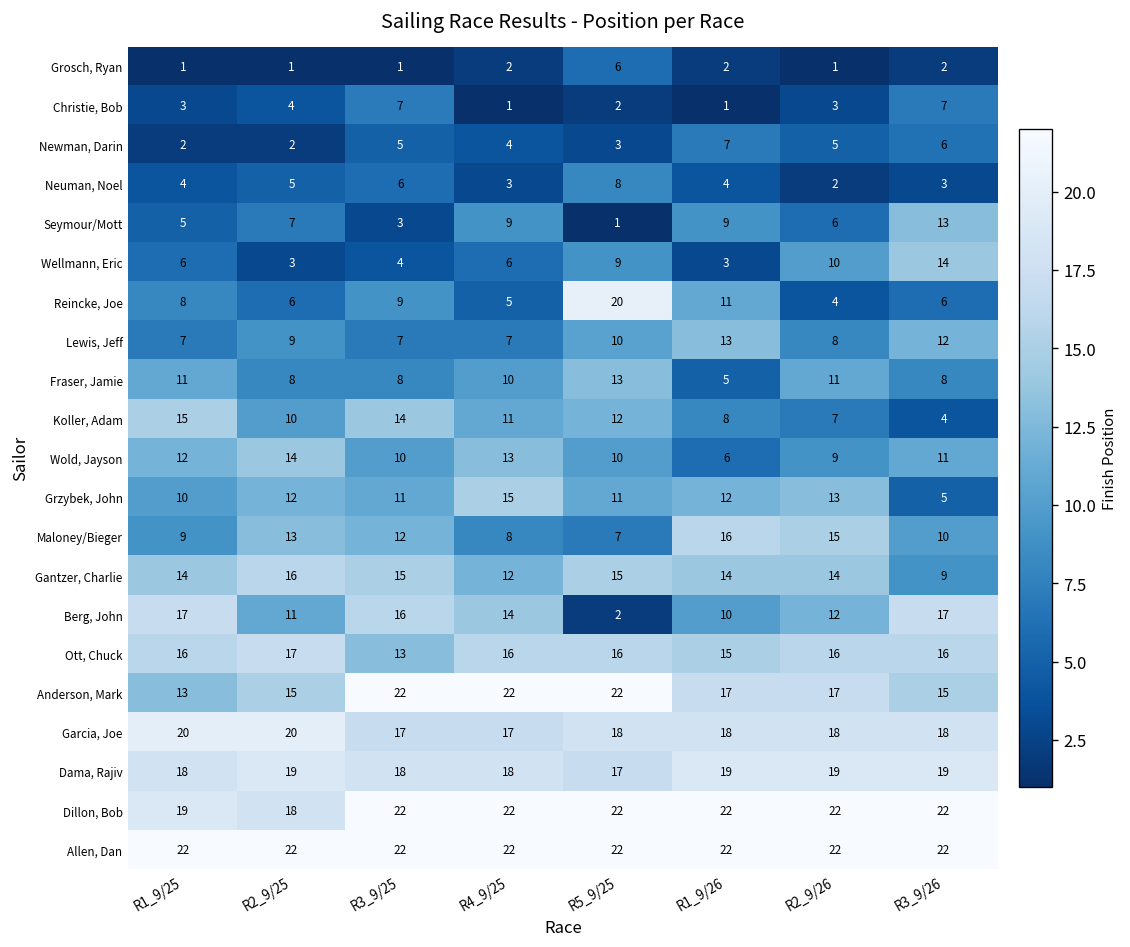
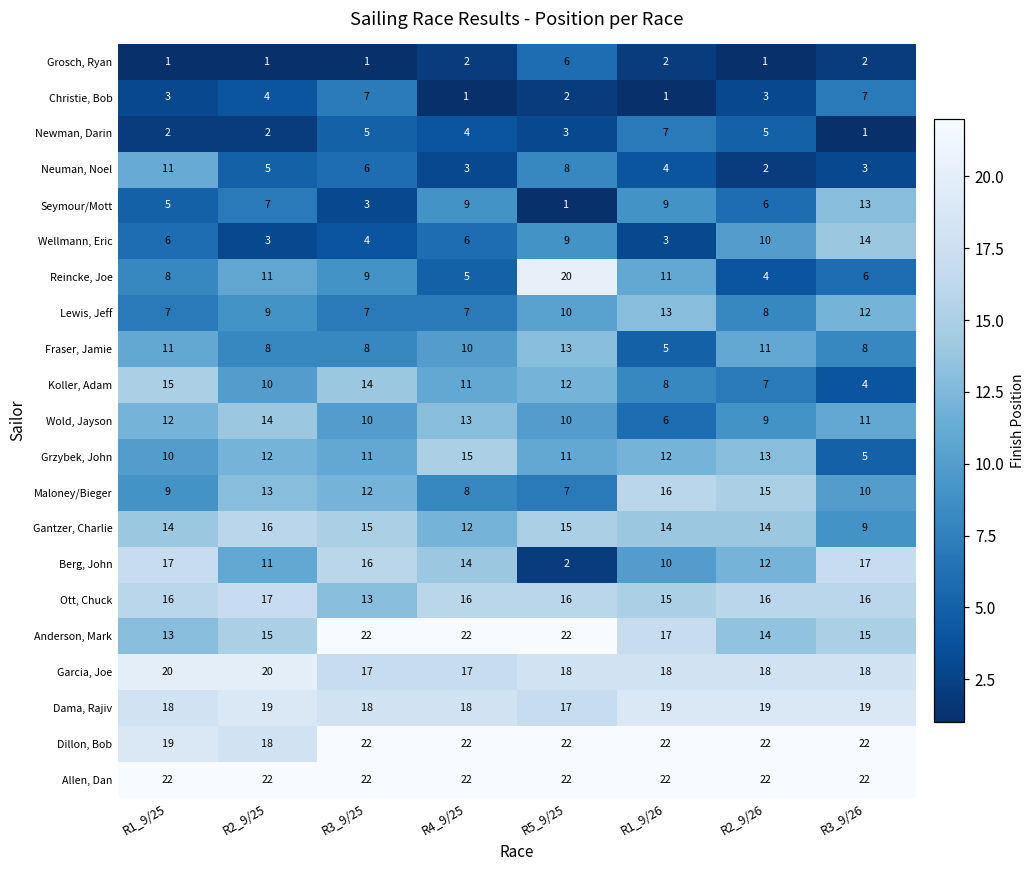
Newman, Darin, R3_9/26: 6 -> 1
Neuman, Noel, R1_9/25: 4 -> 11
Reincke, Joe, R2_9/25: 6 -> 11
Anderson, Mark, R2_9/26: 17 -> 14
